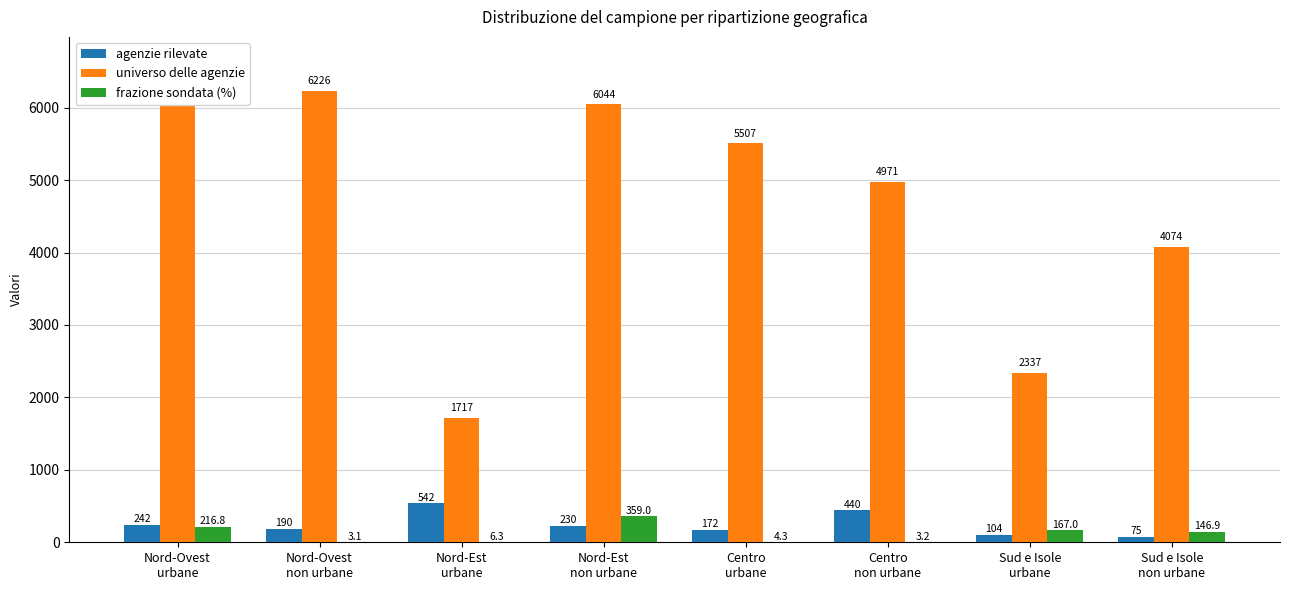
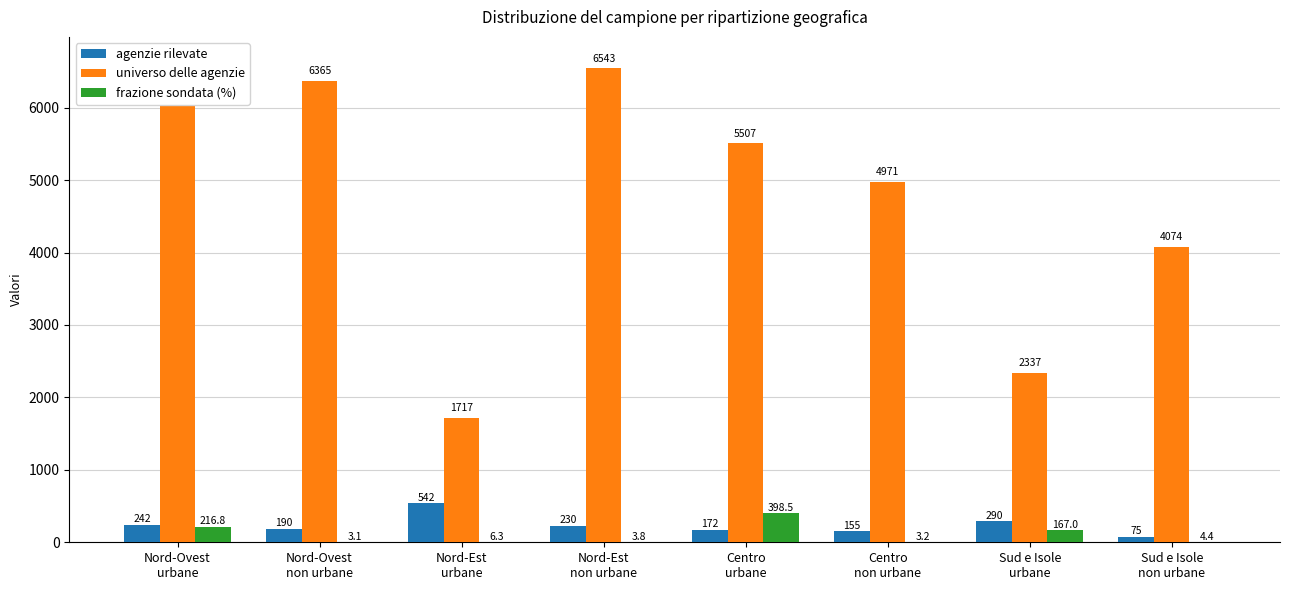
universo delle agenzie, Nord-Ovest non urbane: 6226 -> 6365
universo delle agenzie, Nord-Est non urbane: 6044 -> 6543
frazione sondata (%), Nord-Est non urbane: 359.0 -> 3.8
frazione sondata (%), Centro urbane: 4.3 -> 398.5
agenzie rilevate, Centro non urbane: 440 -> 155
agenzie rilevate, Sud e Isole urbane: 104 -> 290
frazione sondata (%), Sud e Isole non urbane: 146.9 -> 4.4
